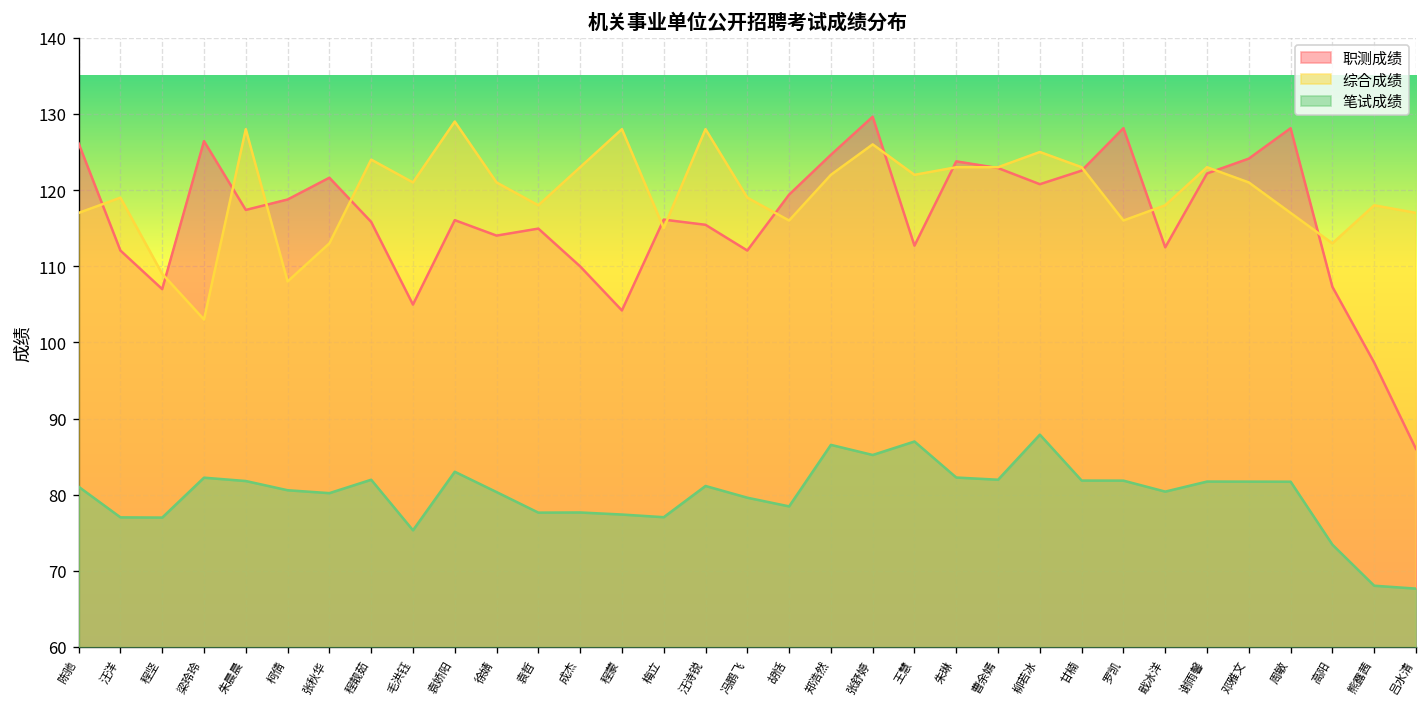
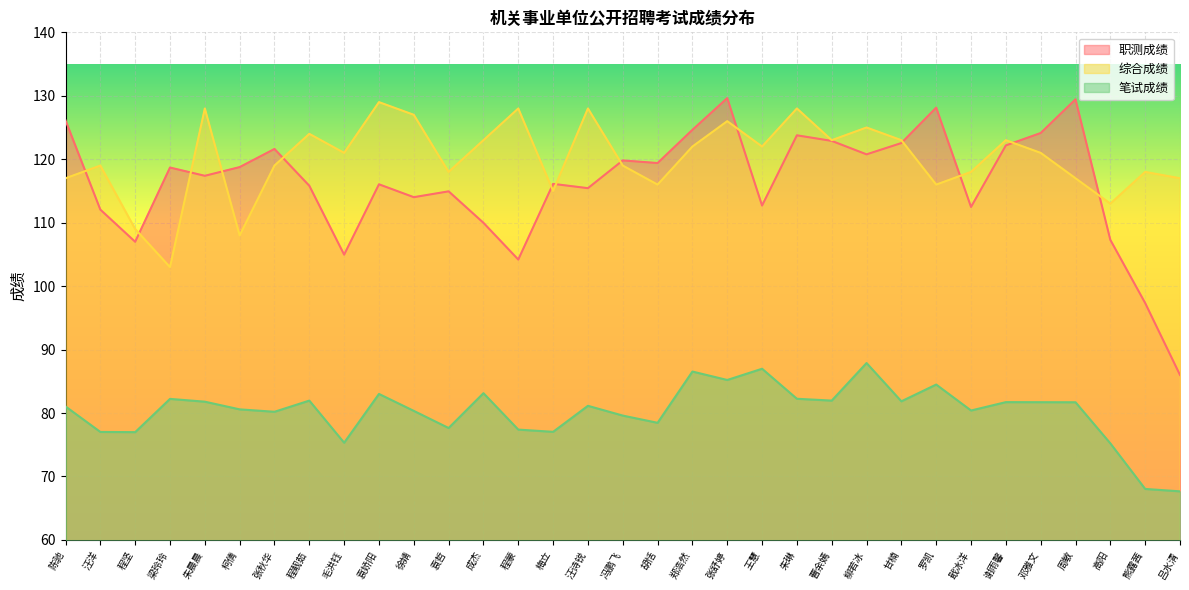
职测成绩, 梁玲玲: 126 -> 119
综合成绩, 张秋华: 113 -> 119
综合成绩, 徐婧: 121 -> 127
笔试成绩, 成杰: 78 -> 83
职测成绩, 冯鹏飞: 112 -> 120
综合成绩, 朱琳: 123 -> 128
笔试成绩, 罗凯: 82 -> 84
职测成绩, 周敏: 128 -> 129
笔试成绩, 高阳: 73 -> 75
